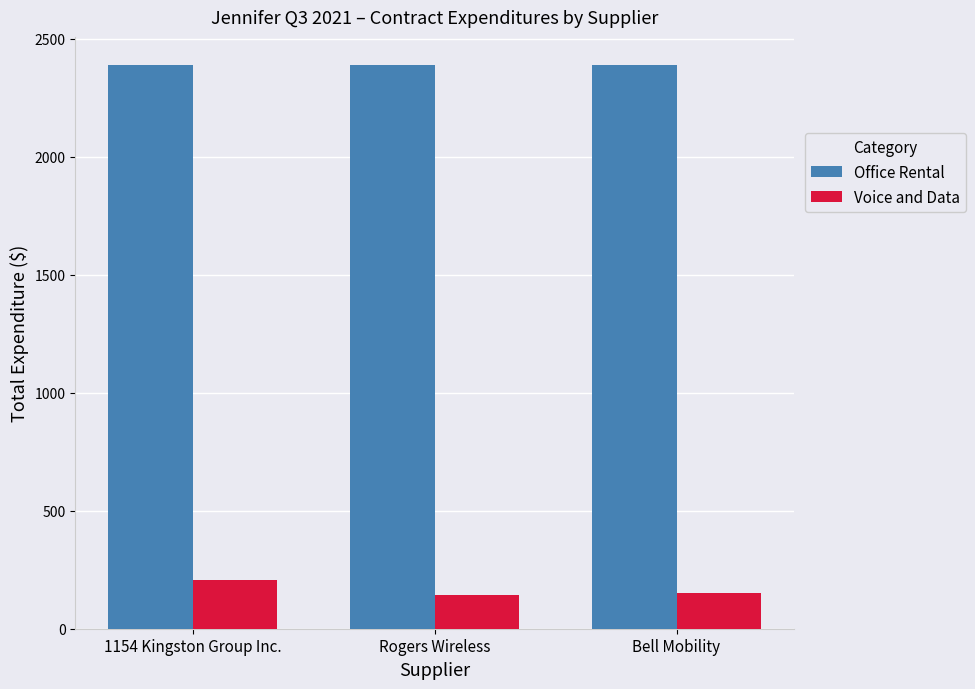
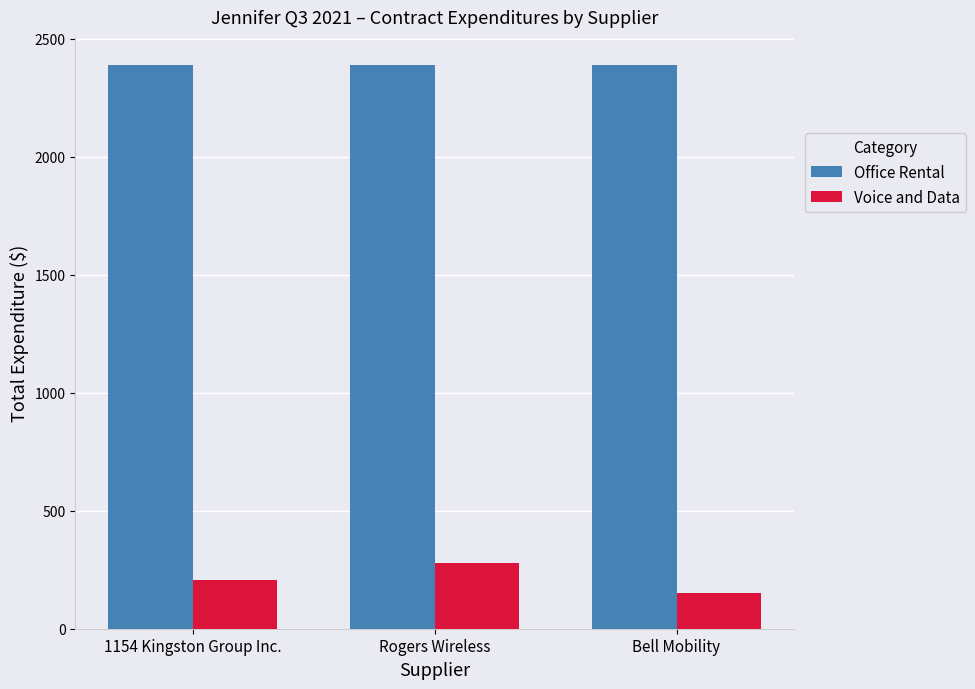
Voice and Data, Rogers Wireless: 140 -> 280
